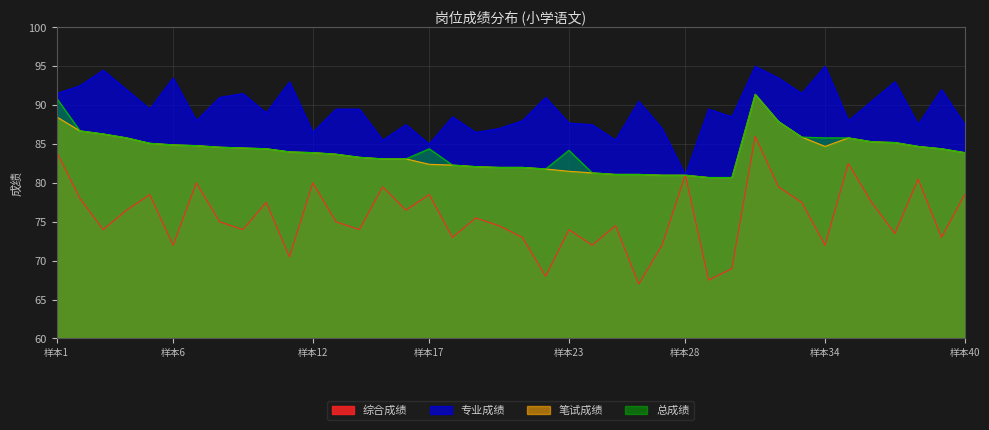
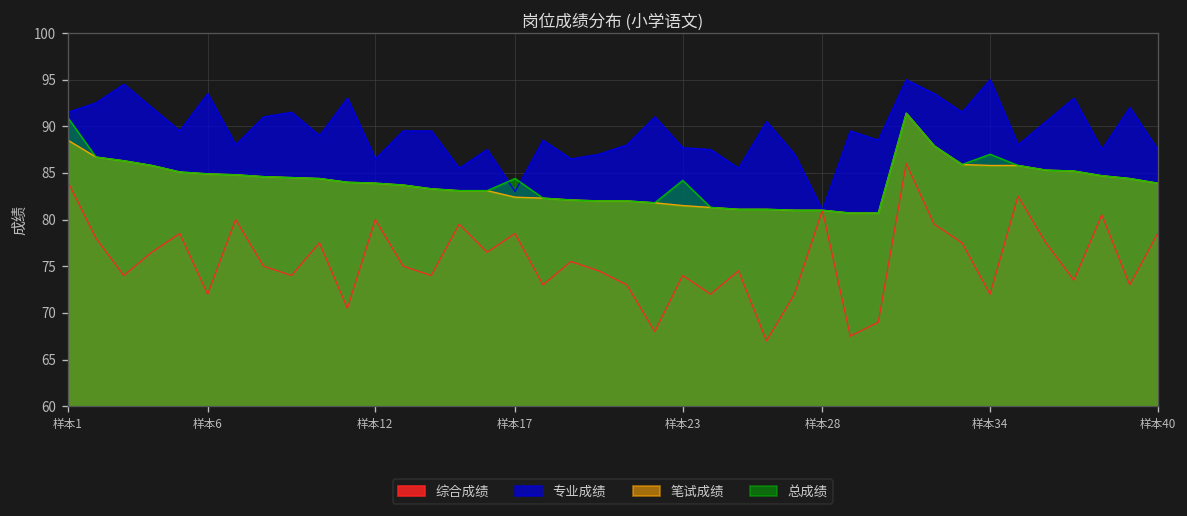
专业成绩, 样本17: 85 -> 83
笔试成绩, 样本34: 85 -> 86
总成绩, 样本34: 86 -> 87
